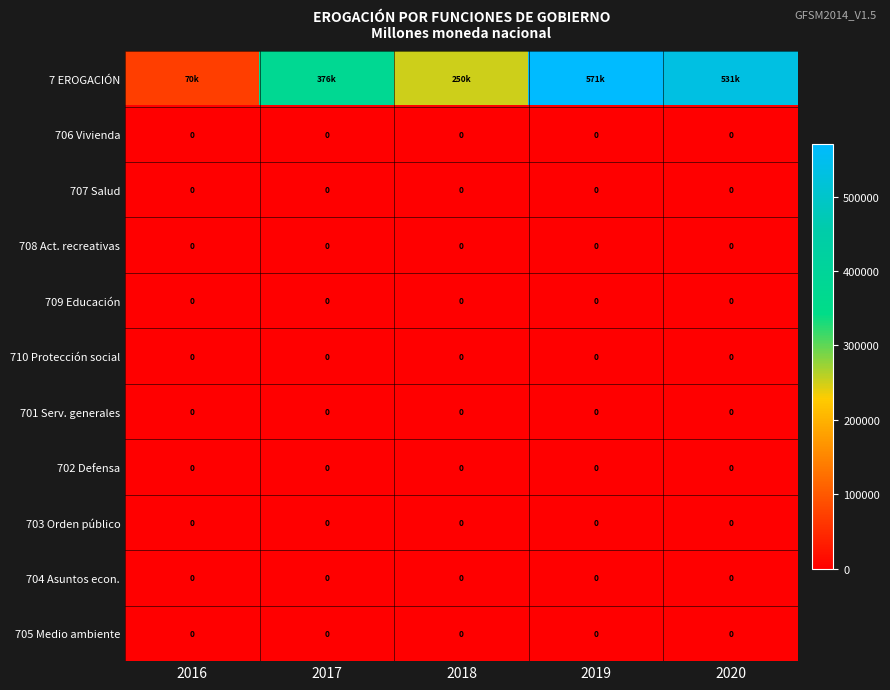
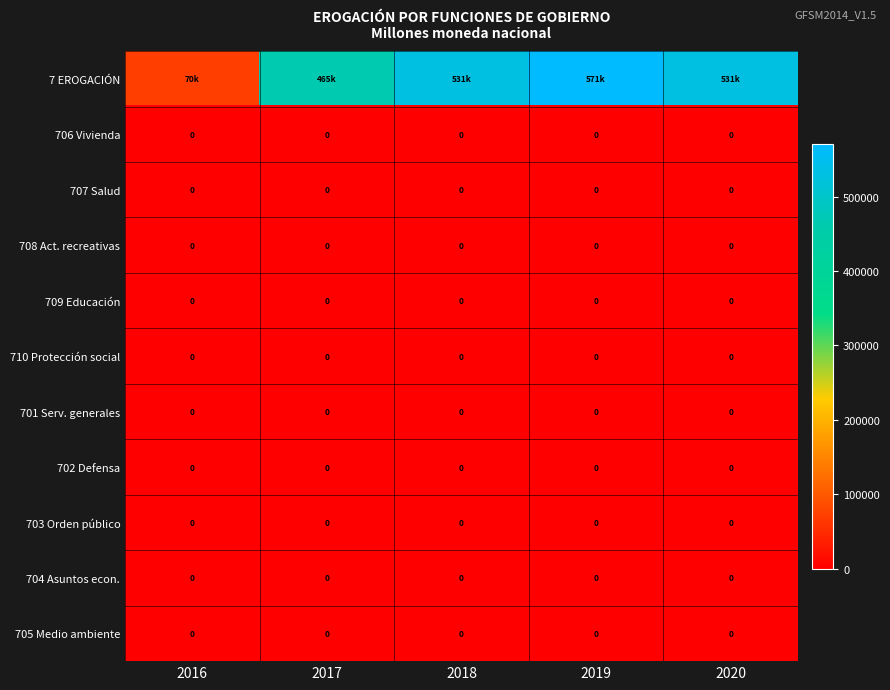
7 EROGACIÓN, 2017: 376k -> 465k
7 EROGACIÓN, 2018: 250k -> 531k
